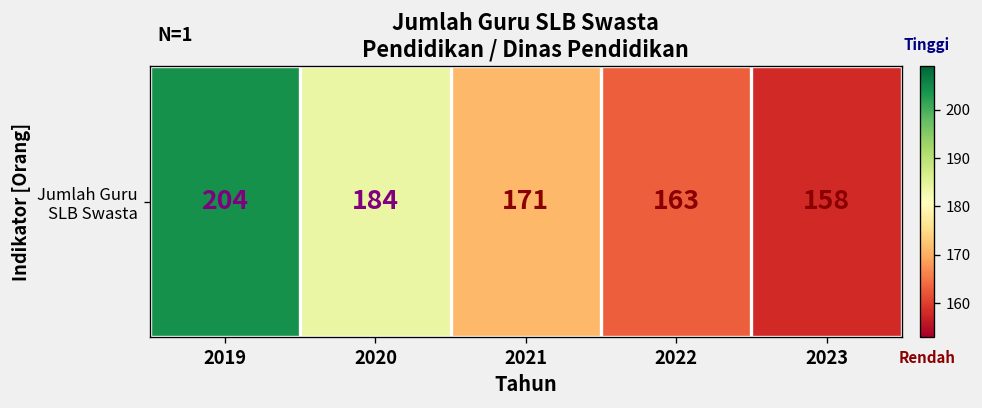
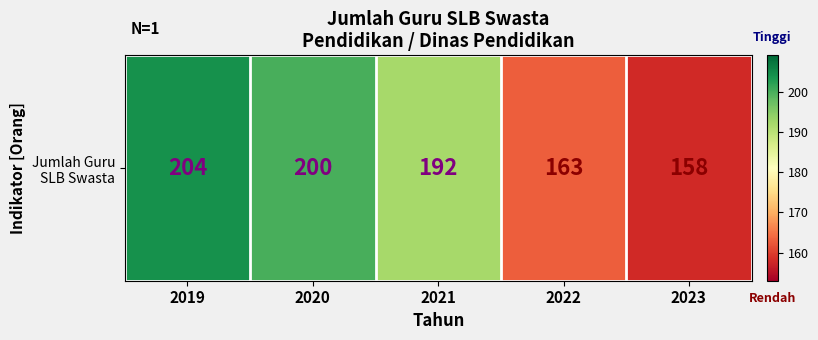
Jumlah Guru SLB Swasta, 2020: 184 -> 200
Jumlah Guru SLB Swasta, 2021: 171 -> 192
